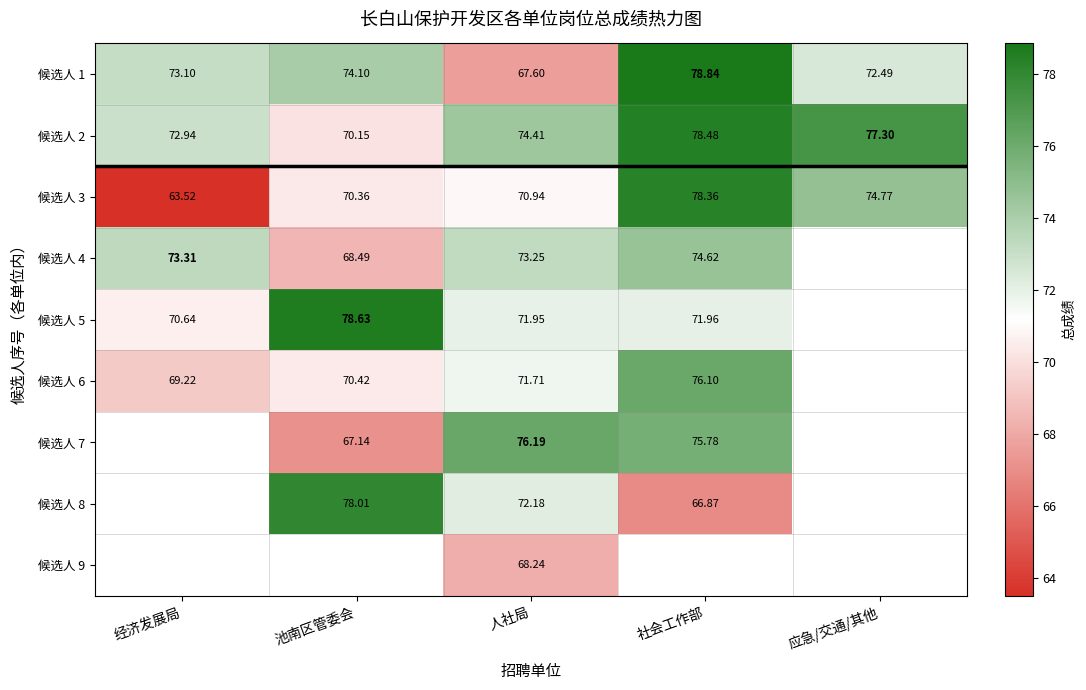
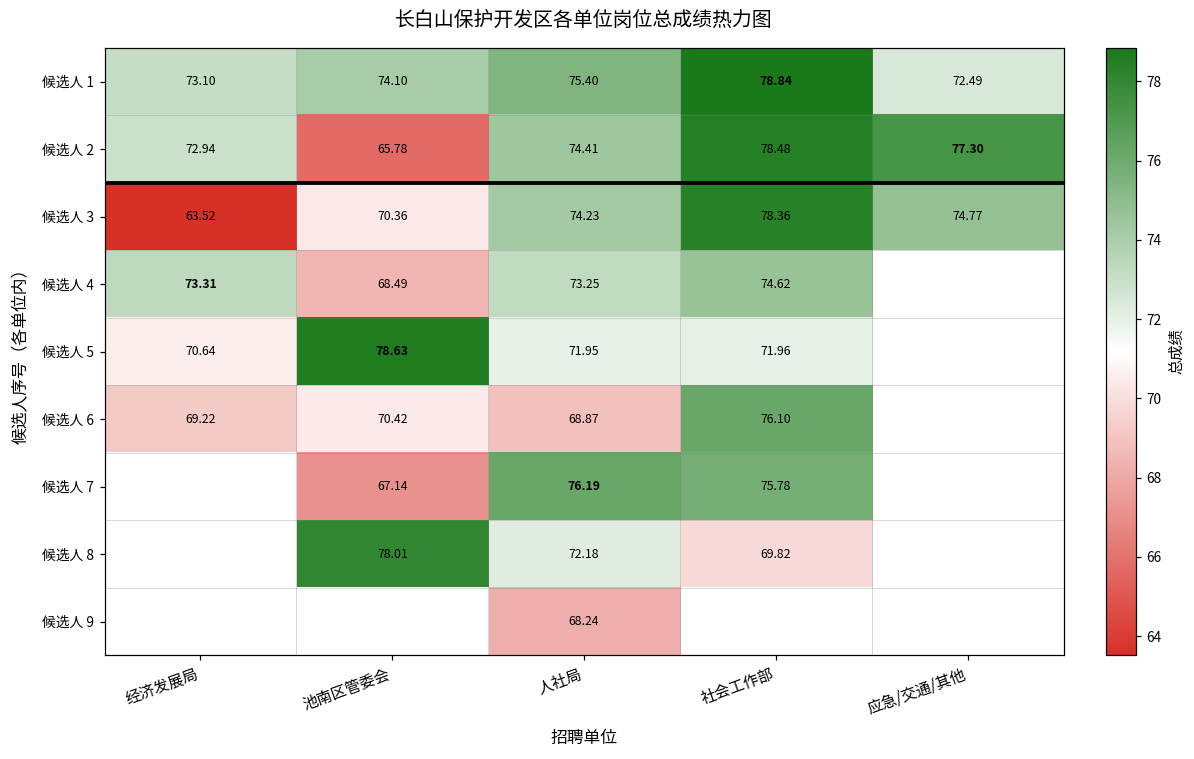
候选人 1, 人社局: 67.60 -> 75.40
候选人 2, 池南区管委会: 70.15 -> 65.78
候选人 3, 人社局: 70.94 -> 74.23
候选人 6, 人社局: 71.71 -> 68.87
候选人 8, 社会工作部: 66.87 -> 69.82
